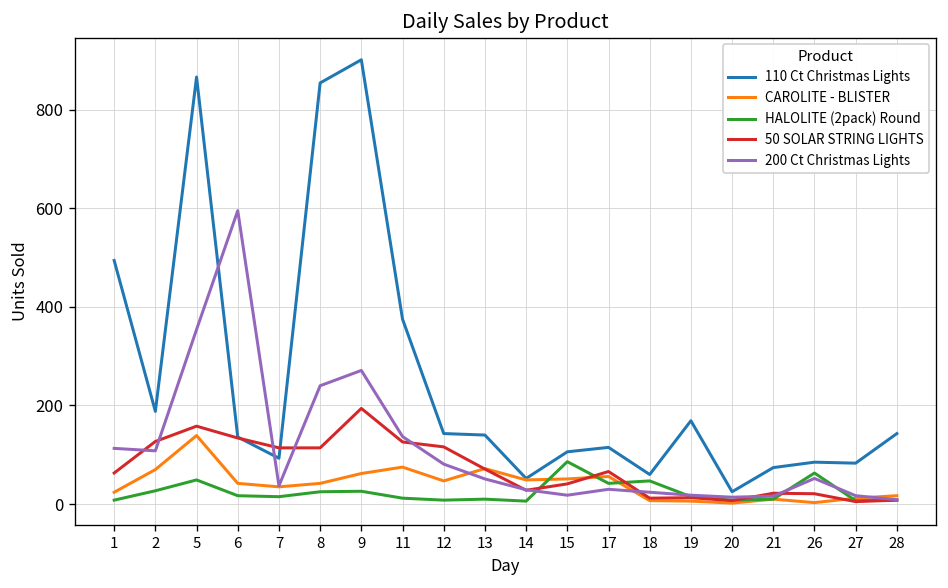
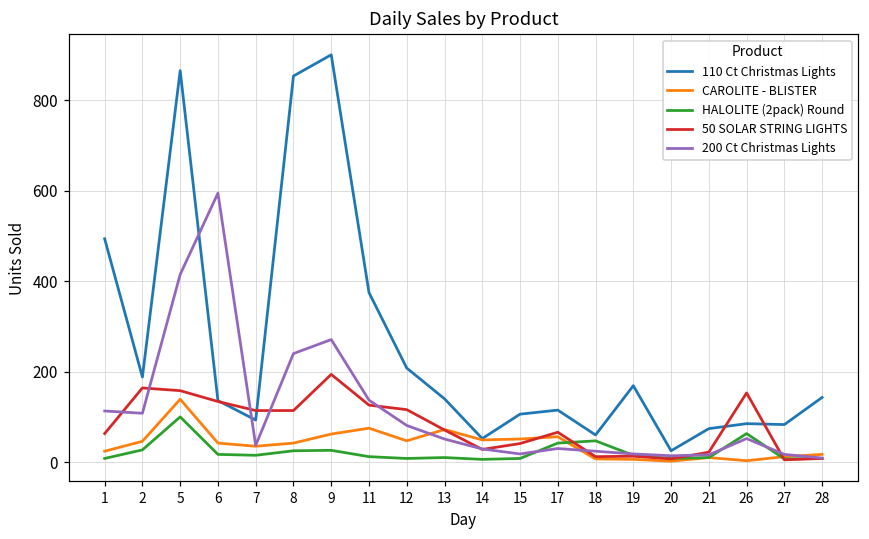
CAROLITE - BLISTER, 2: 70 -> 50
50 SOLAR STRING LIGHTS, 2: 130 -> 160
HALOLITE (2pack) Round, 5: 50 -> 100
200 Ct Christmas Lights, 5: 350 -> 420
110 Ct Christmas Lights, 12: 140 -> 210
HALOLITE (2pack) Round, 15: 90 -> 10
50 SOLAR STRING LIGHTS, 26: 20 -> 150
